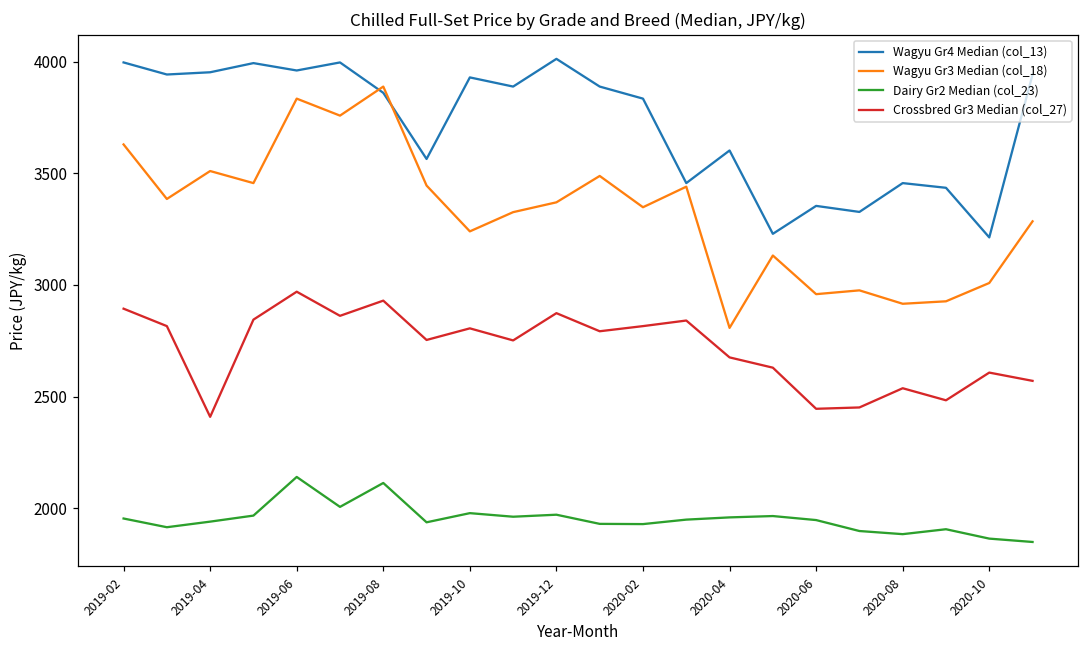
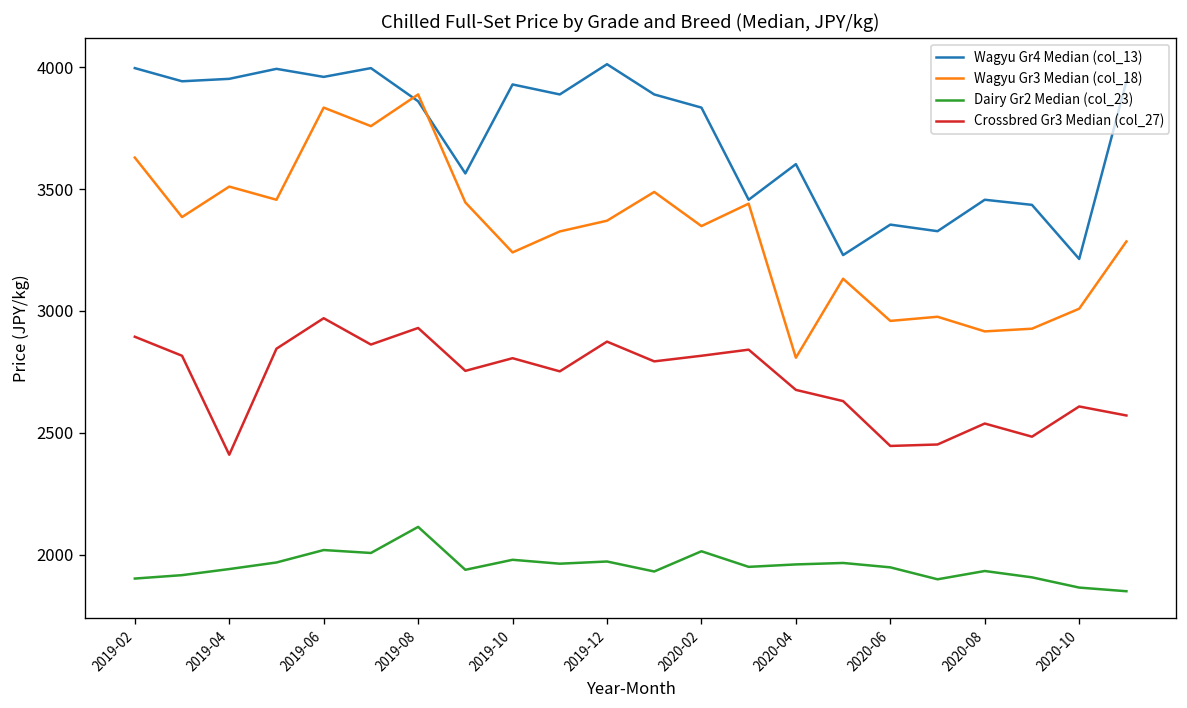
Dairy Gr2 Median (col_23), 2019-02: 1960 -> 1900
Dairy Gr2 Median (col_23), 2019-06: 2140 -> 2020
Dairy Gr2 Median (col_23), 2020-02: 1930 -> 2010
Dairy Gr2 Median (col_23), 2020-08: 1890 -> 1930
